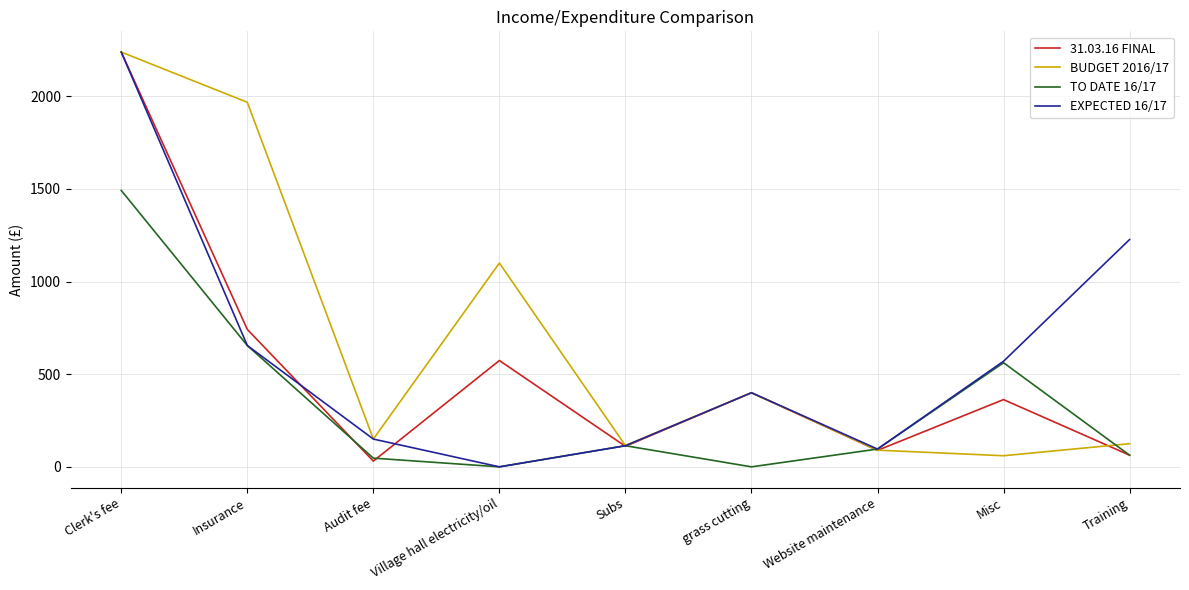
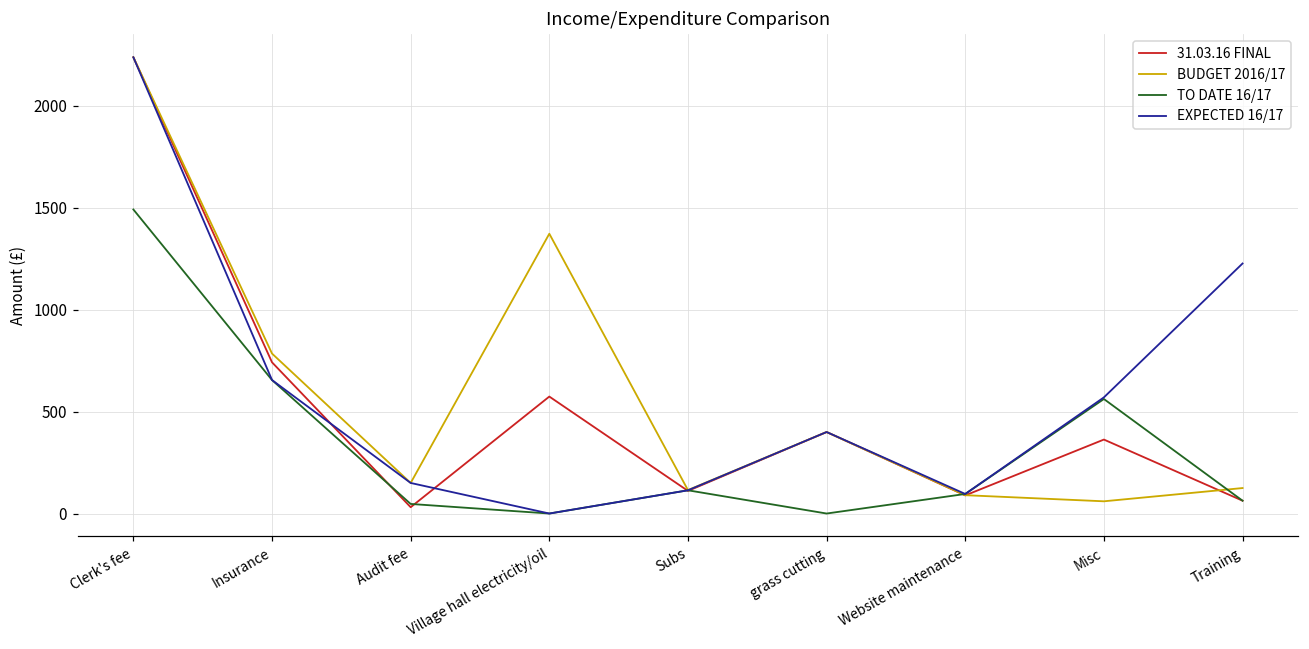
BUDGET 2016/17, Insurance: 1970 -> 790
BUDGET 2016/17, Village hall electricity/oil: 1100 -> 1370
